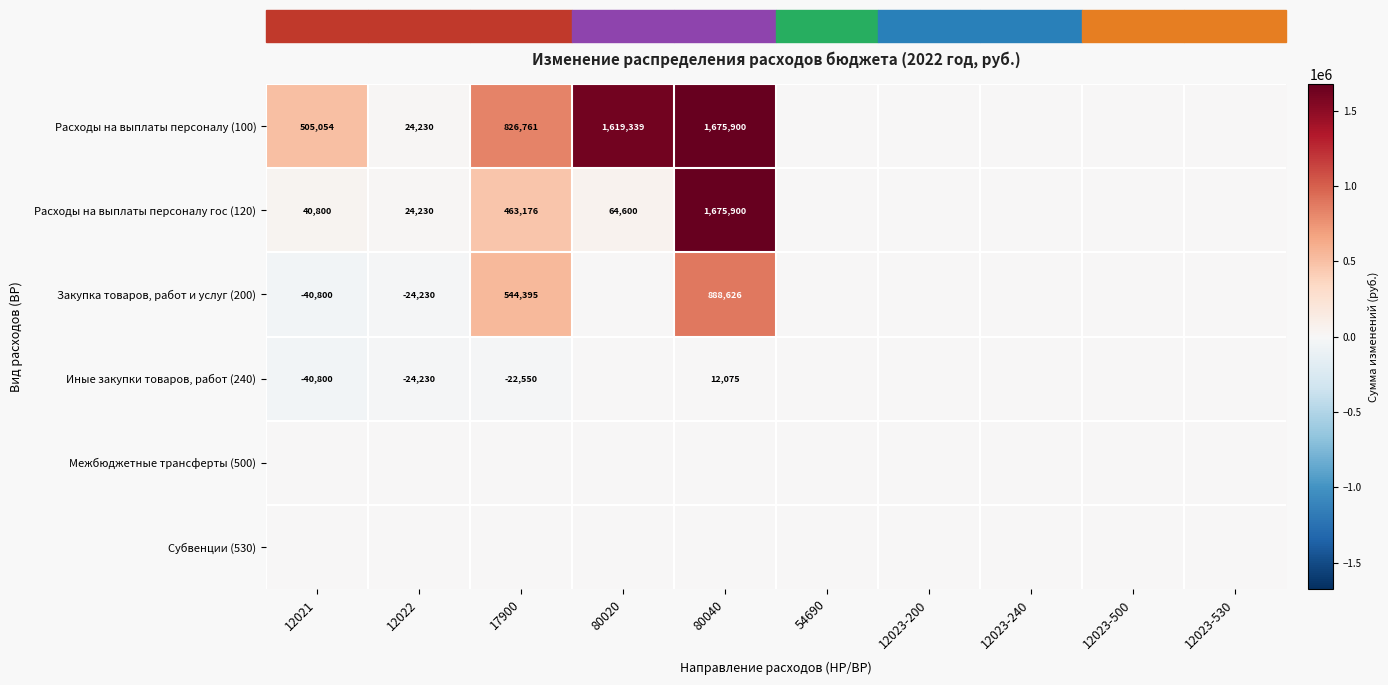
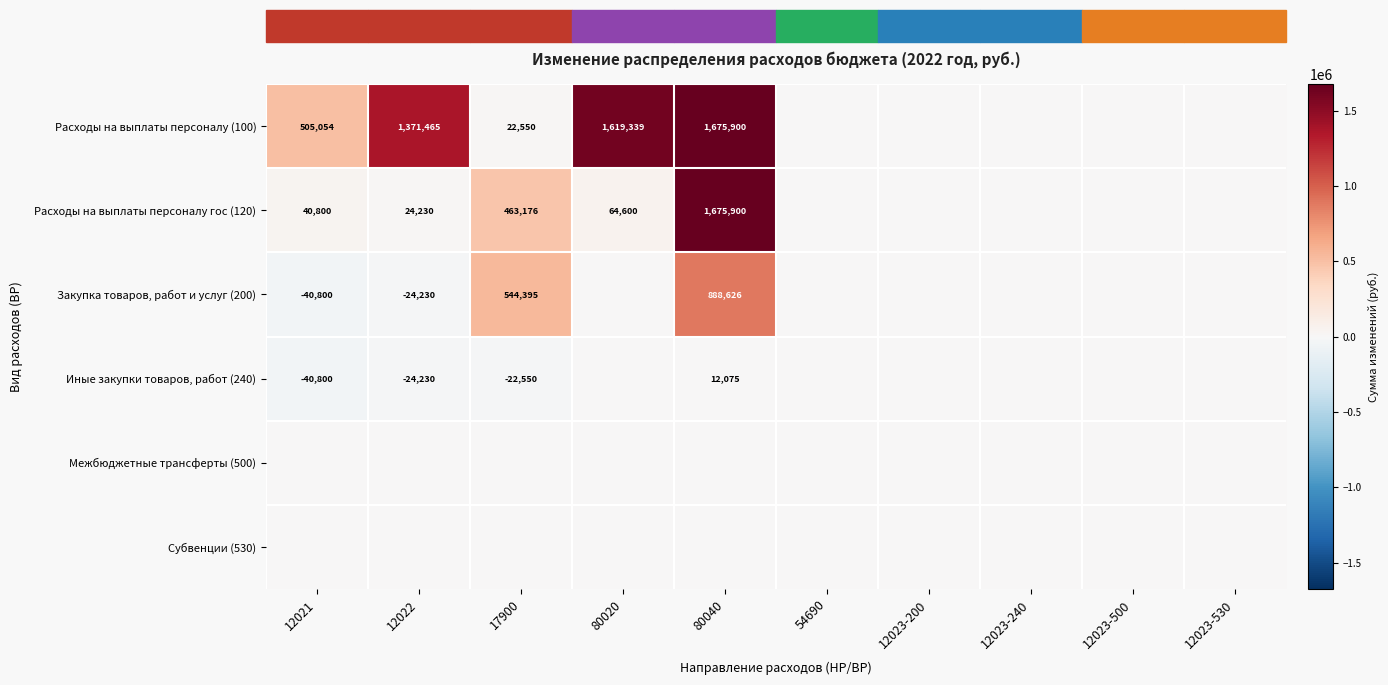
Расходы на выплаты персоналу (100), 12022: 24,230 -> 1,371,465
Расходы на выплаты персоналу (100), 17900: 826,761 -> 22,550
